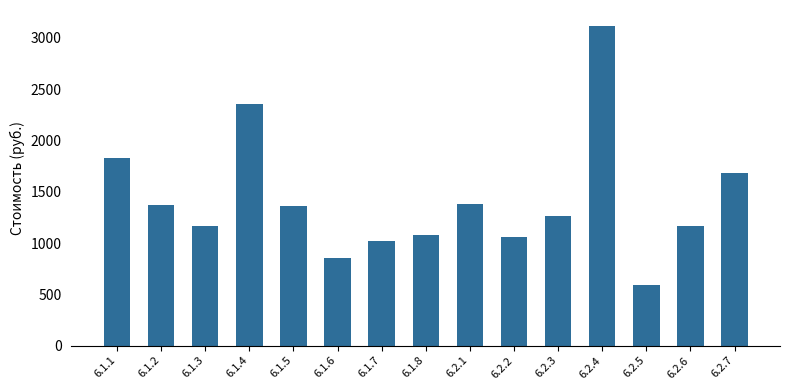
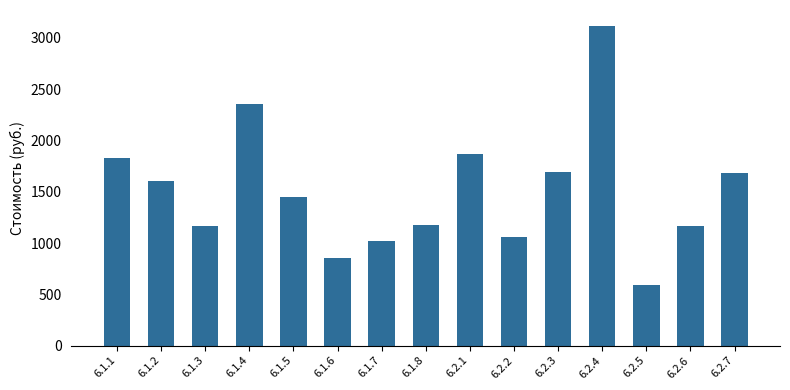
6.1.2: 1370 -> 1600
6.1.5: 1360 -> 1450
6.1.8: 1080 -> 1180
6.2.1: 1380 -> 1870
6.2.3: 1270 -> 1700
